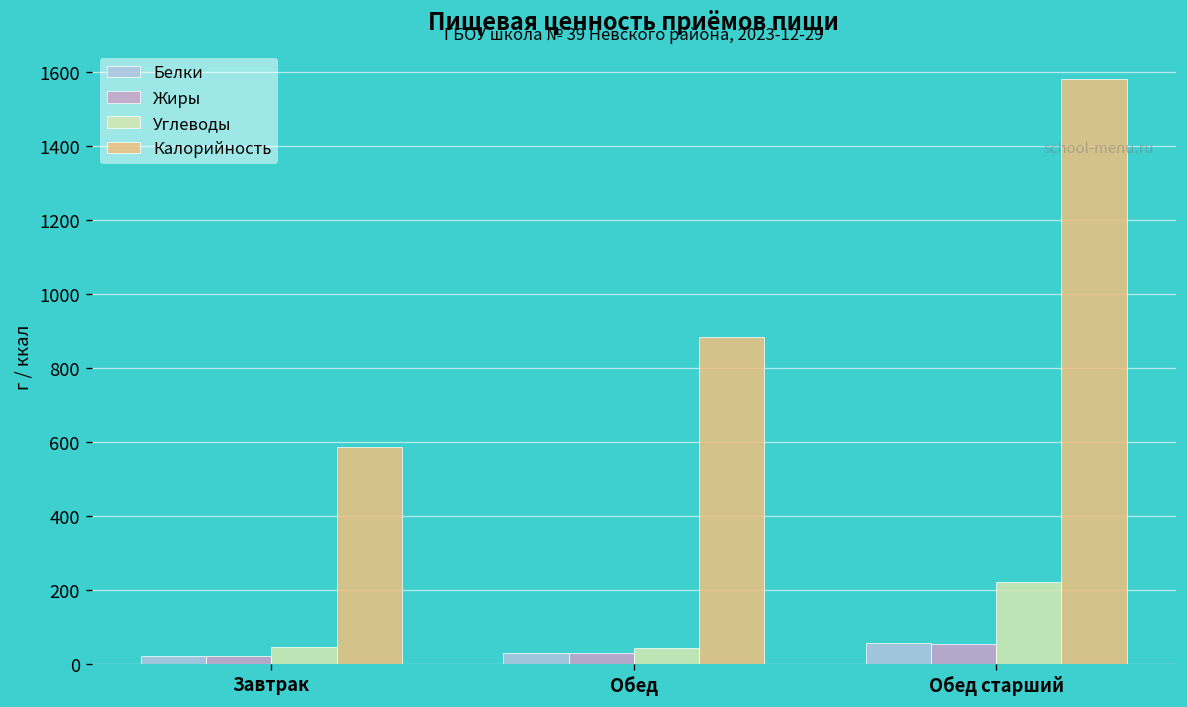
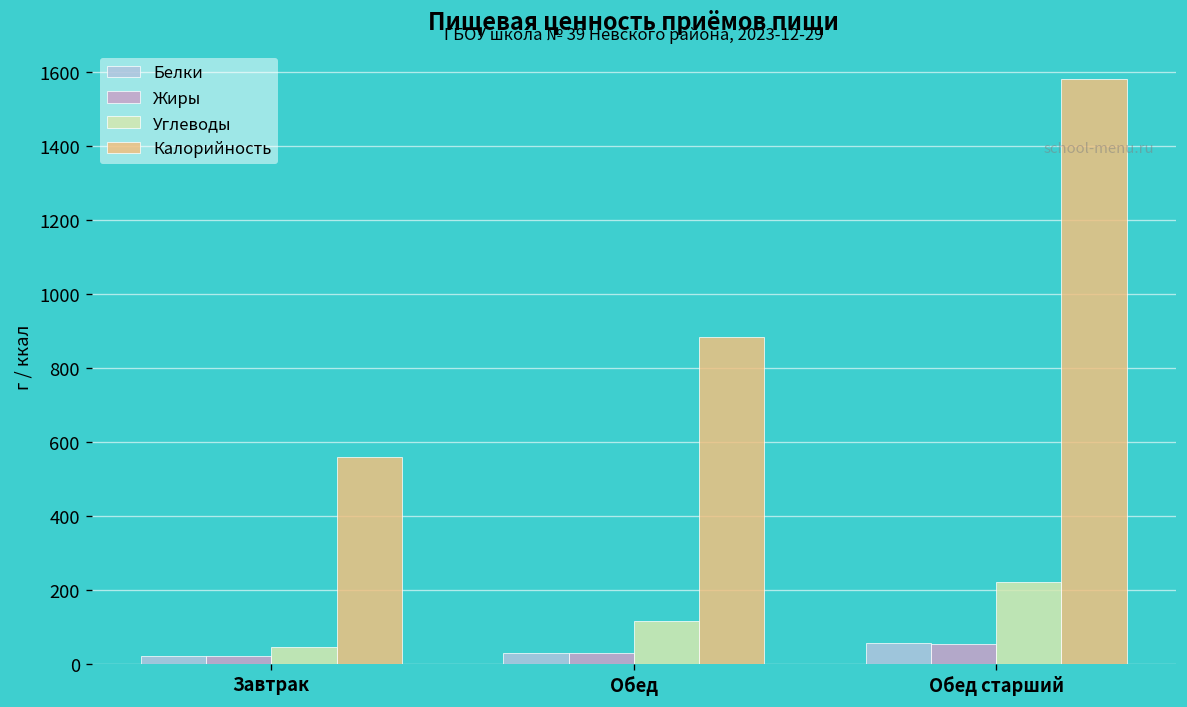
Калорийность, Завтрак: 590 -> 560
Углеводы, Обед: 40 -> 120
